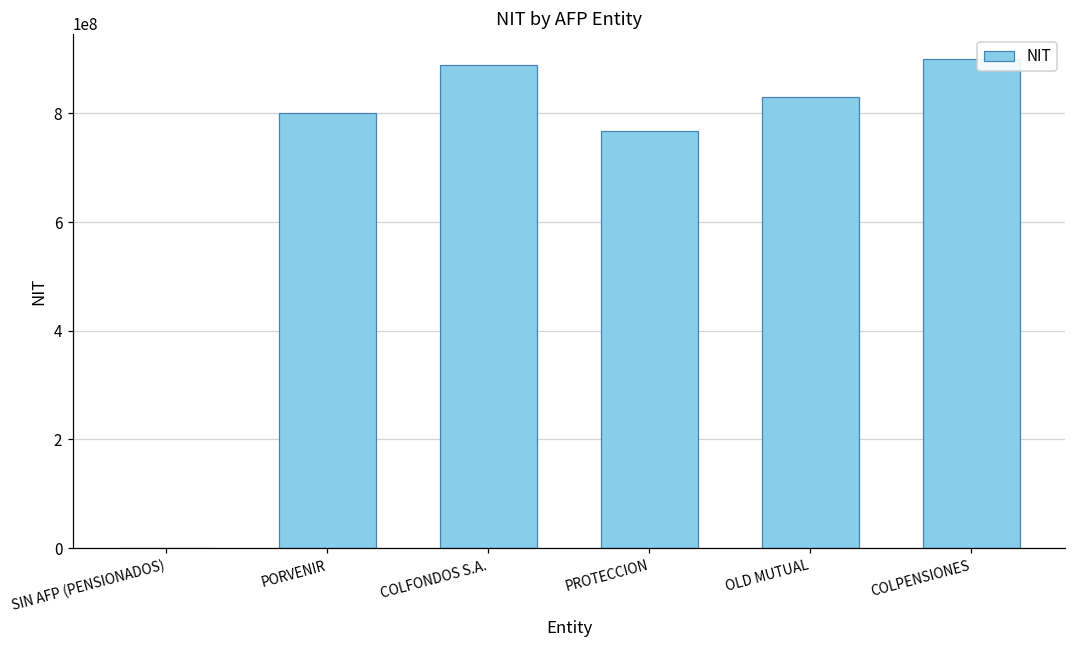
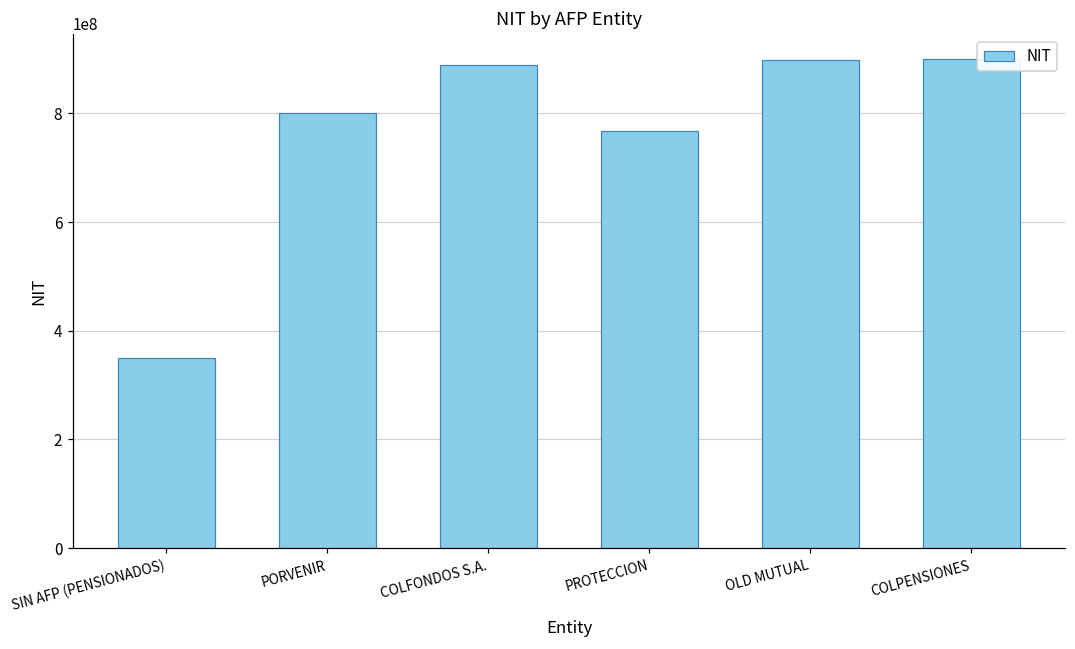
SIN AFP (PENSIONADOS): 0 -> 350000000
OLD MUTUAL: 830000000 -> 900000000
